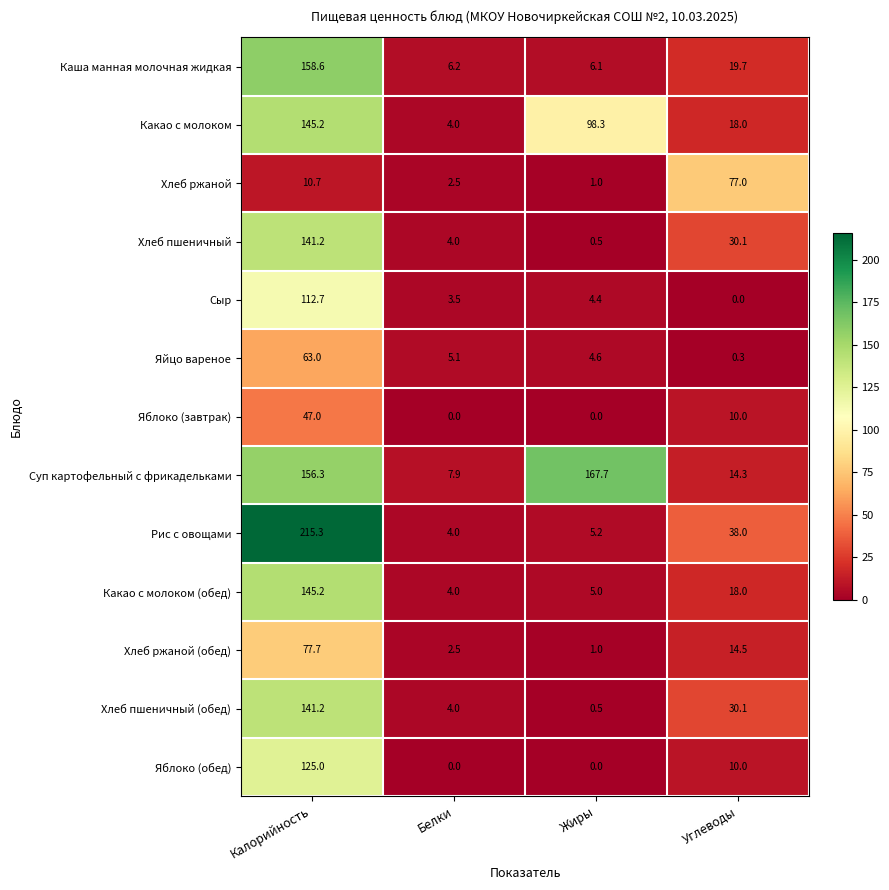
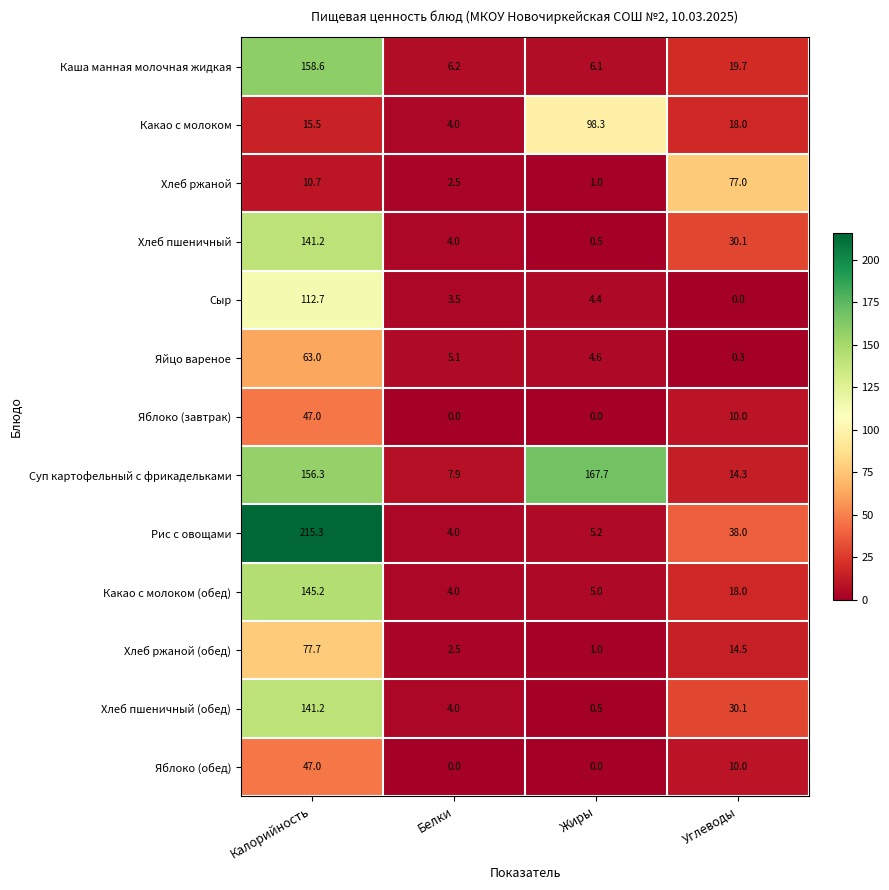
Какао с молоком, Калорийность: 145.2 -> 15.5
Яблоко (обед), Калорийность: 125.0 -> 47.0
